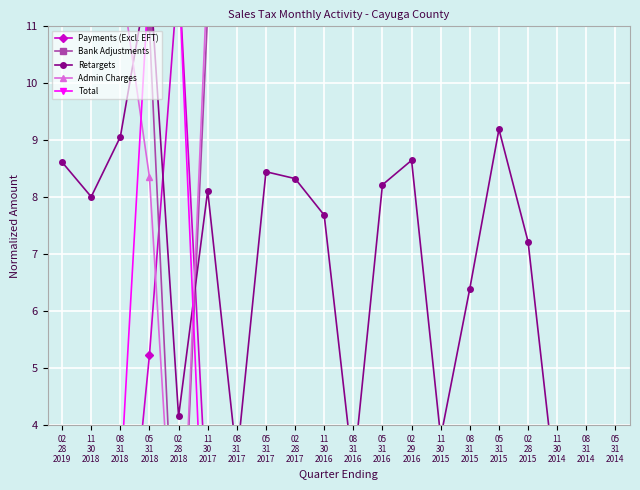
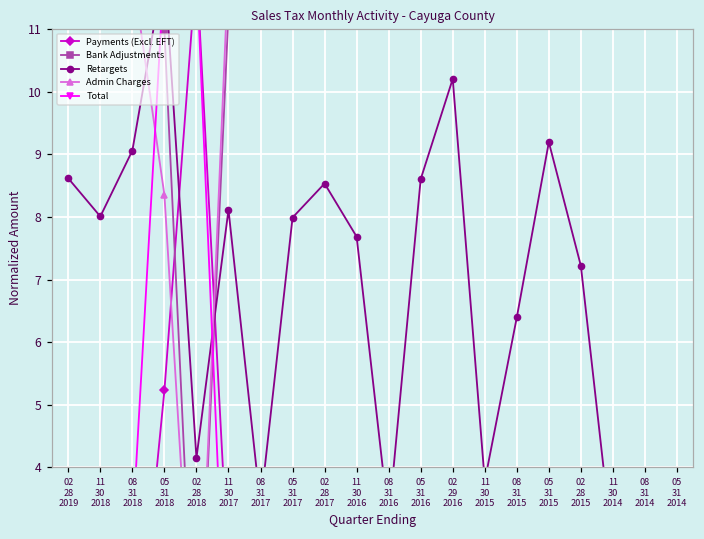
Retargets, 05 31 2017: 8.4 -> 8.0
Retargets, 02 28 2017: 8.3 -> 8.5
Retargets, 05 31 2016: 8.2 -> 8.6
Retargets, 02 29 2016: 8.6 -> 10.2
